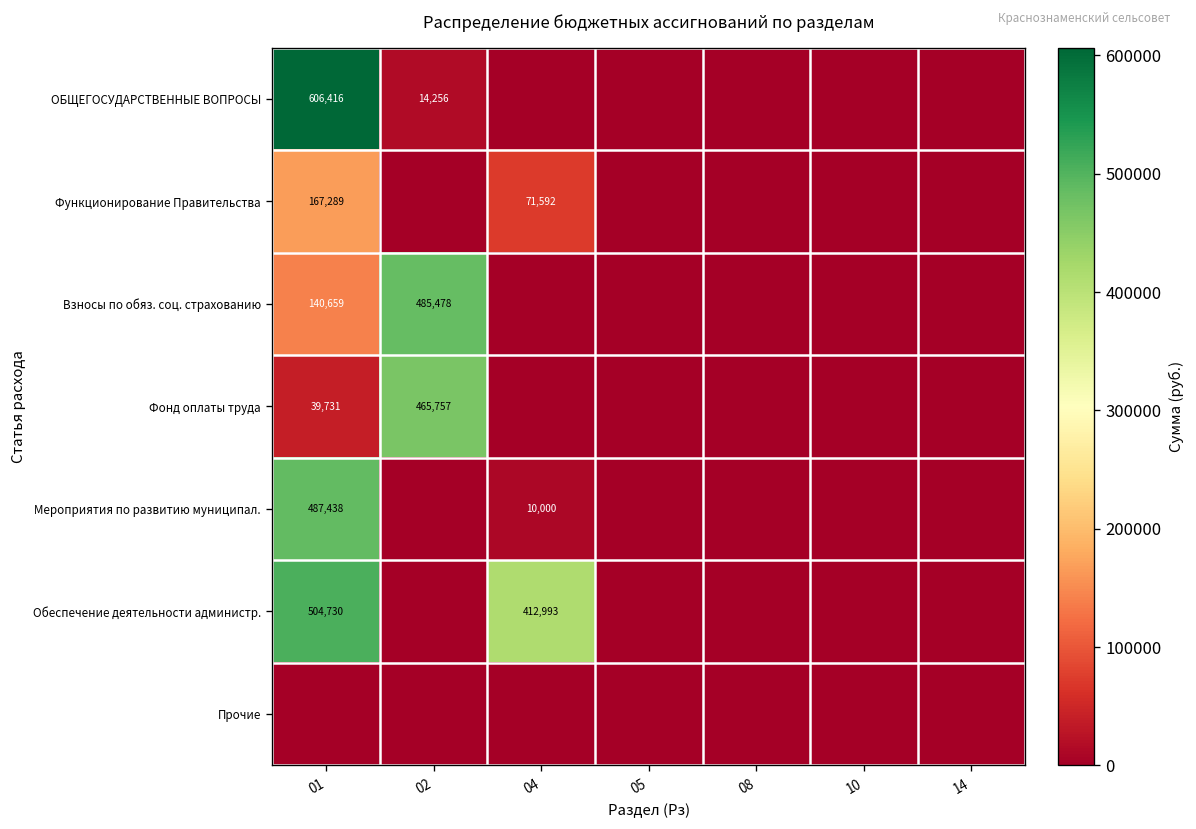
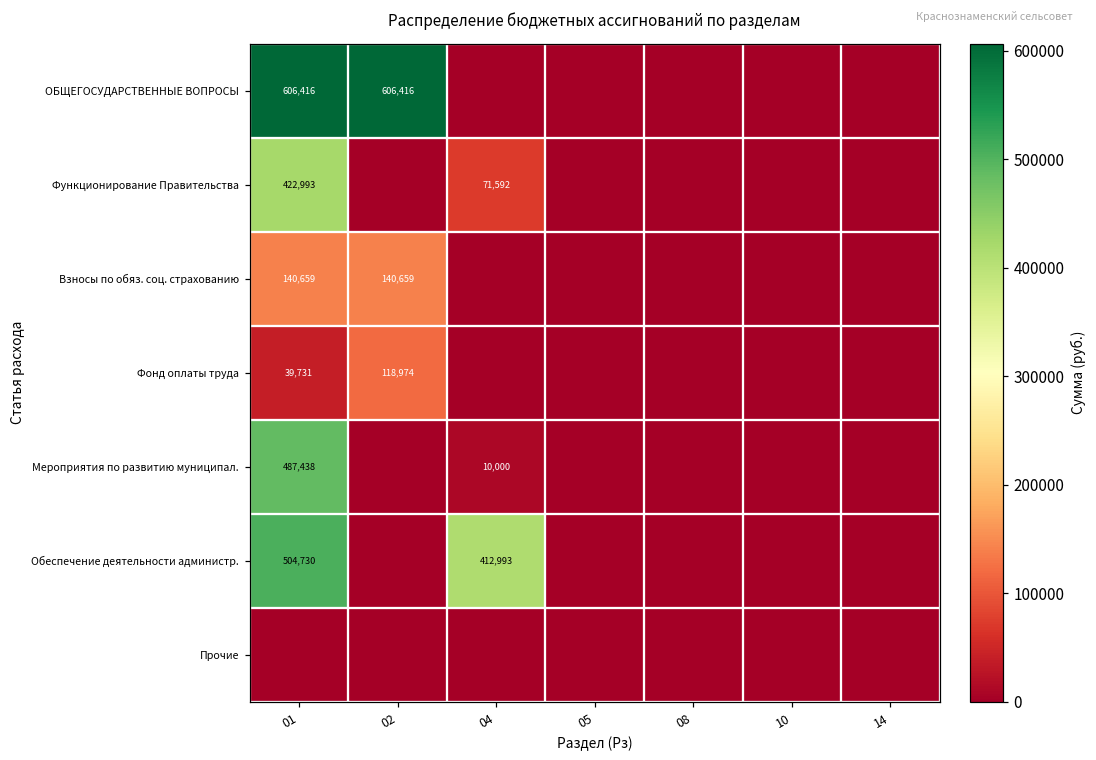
ОБЩЕГОСУДАРСТВЕННЫЕ ВОПРОСЫ, 02: 14,256 -> 606,416
Функционирование Правительства, 01: 167,289 -> 422,993
Взносы по обяз. соц. страхованию, 02: 485,478 -> 140,659
Фонд оплаты труда, 02: 465,757 -> 118,974
